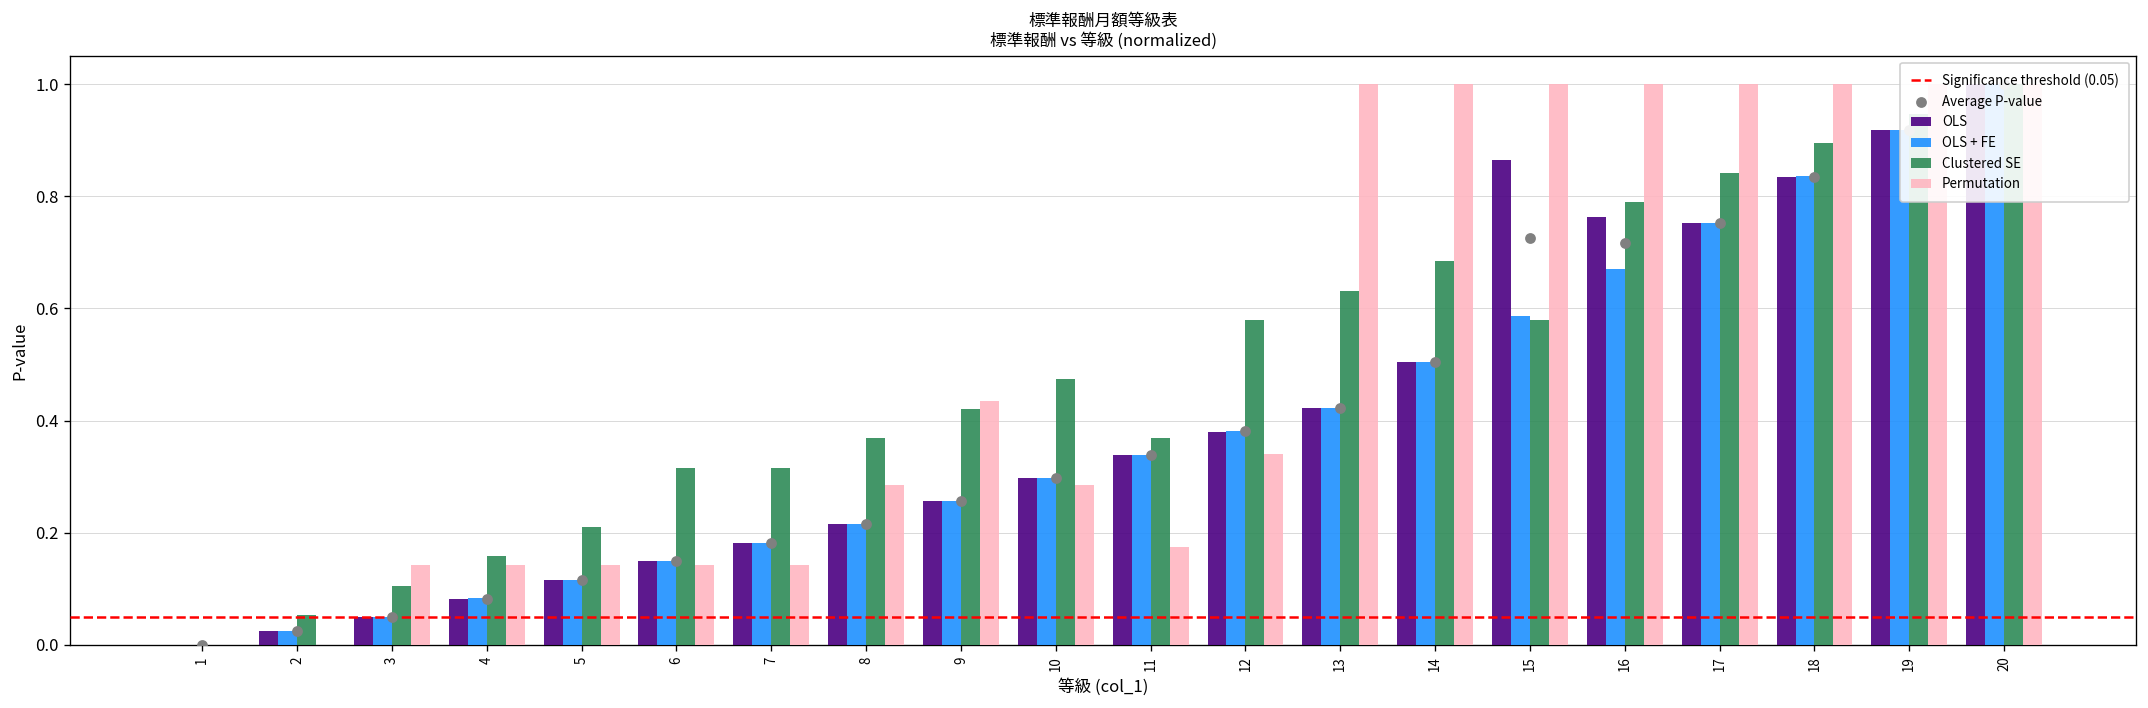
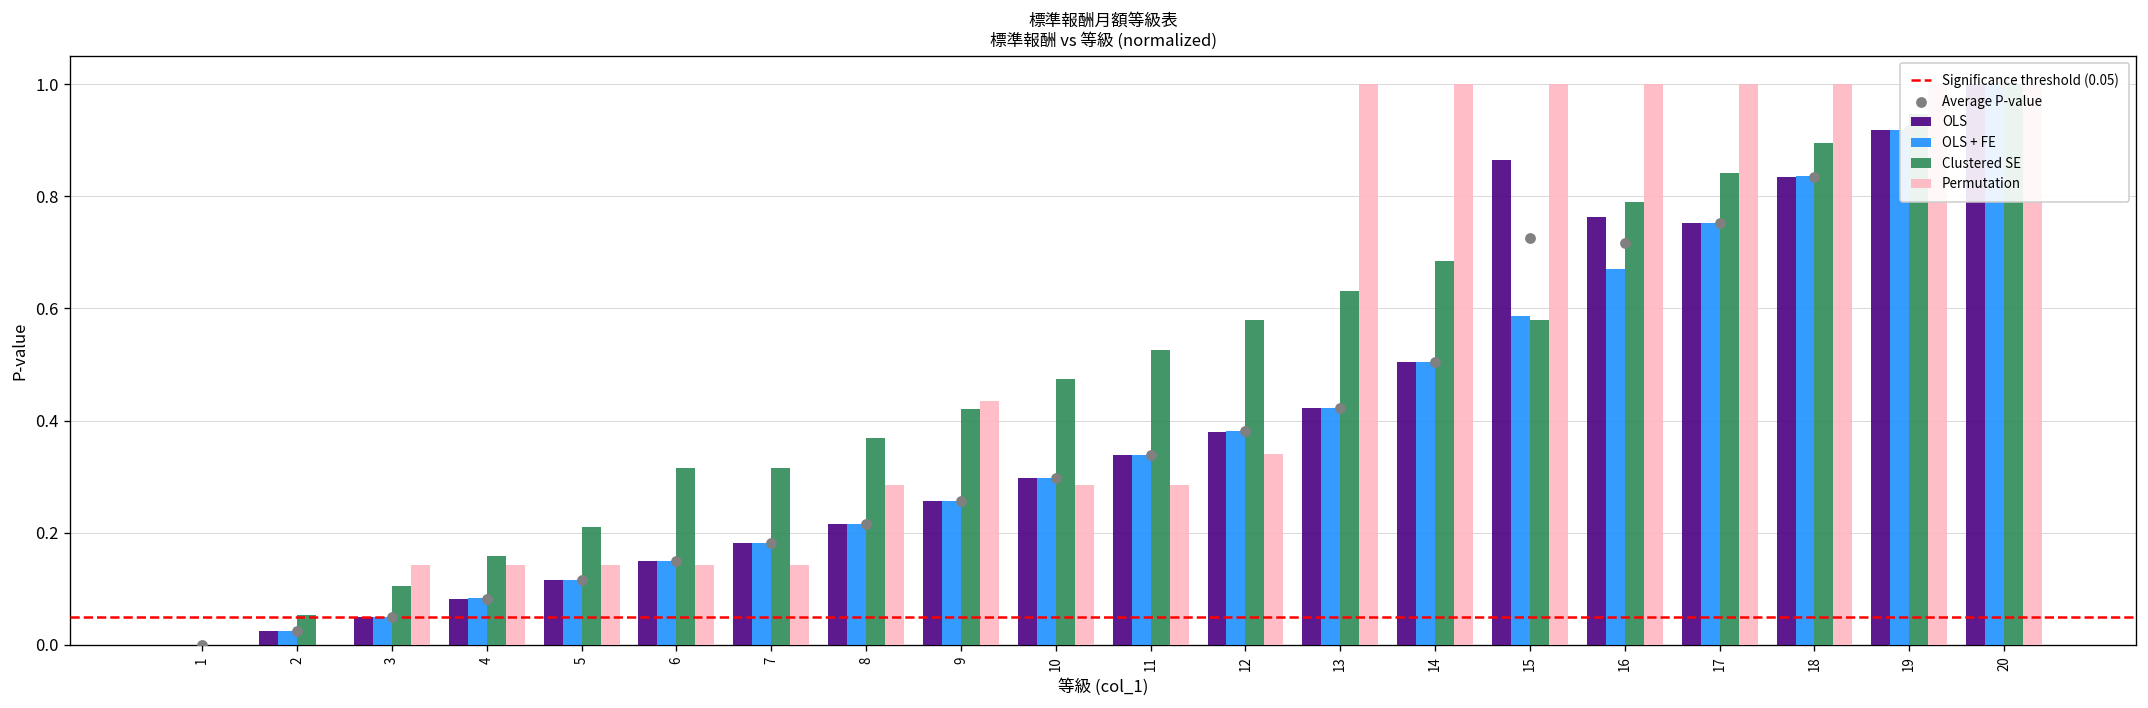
Clustered SE, 11: 0.37 -> 0.53
Permutation, 11: 0.17 -> 0.29
